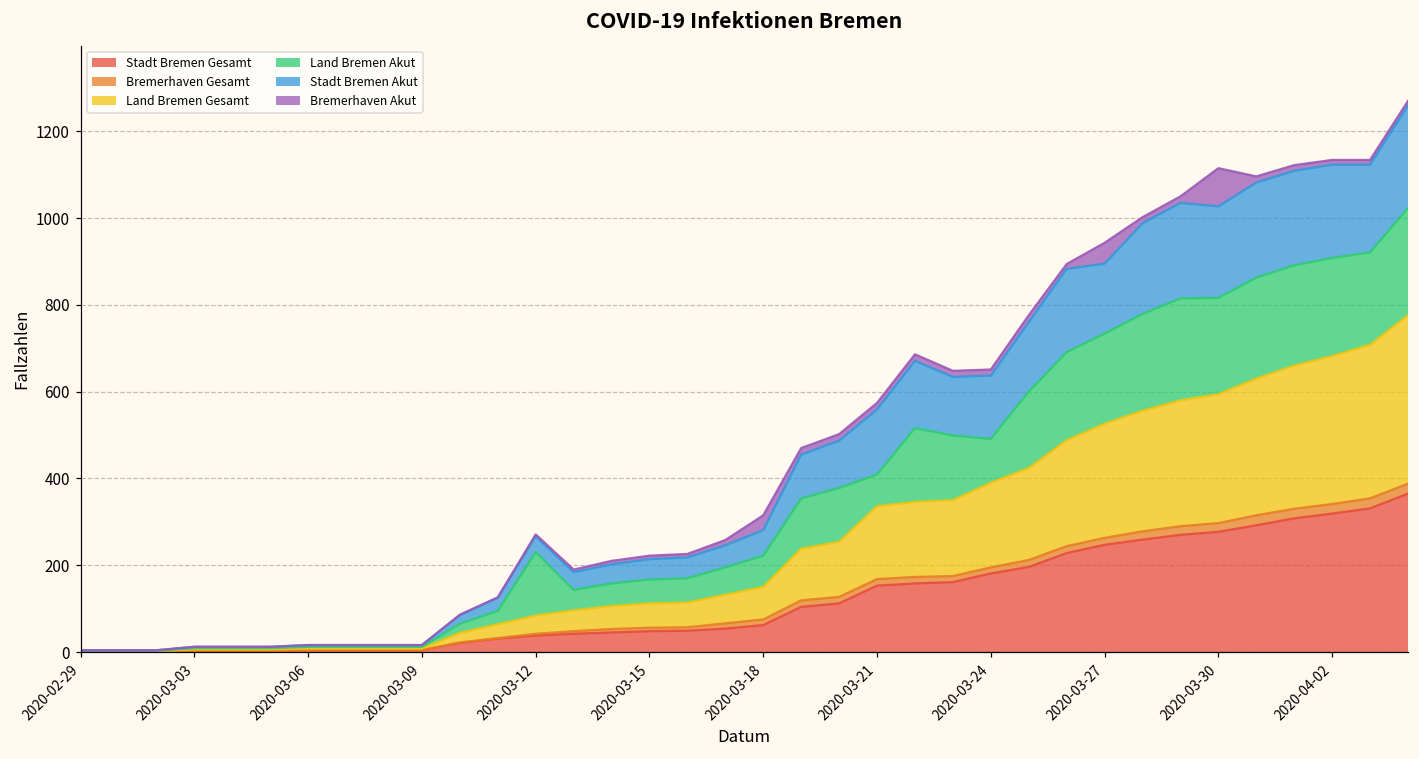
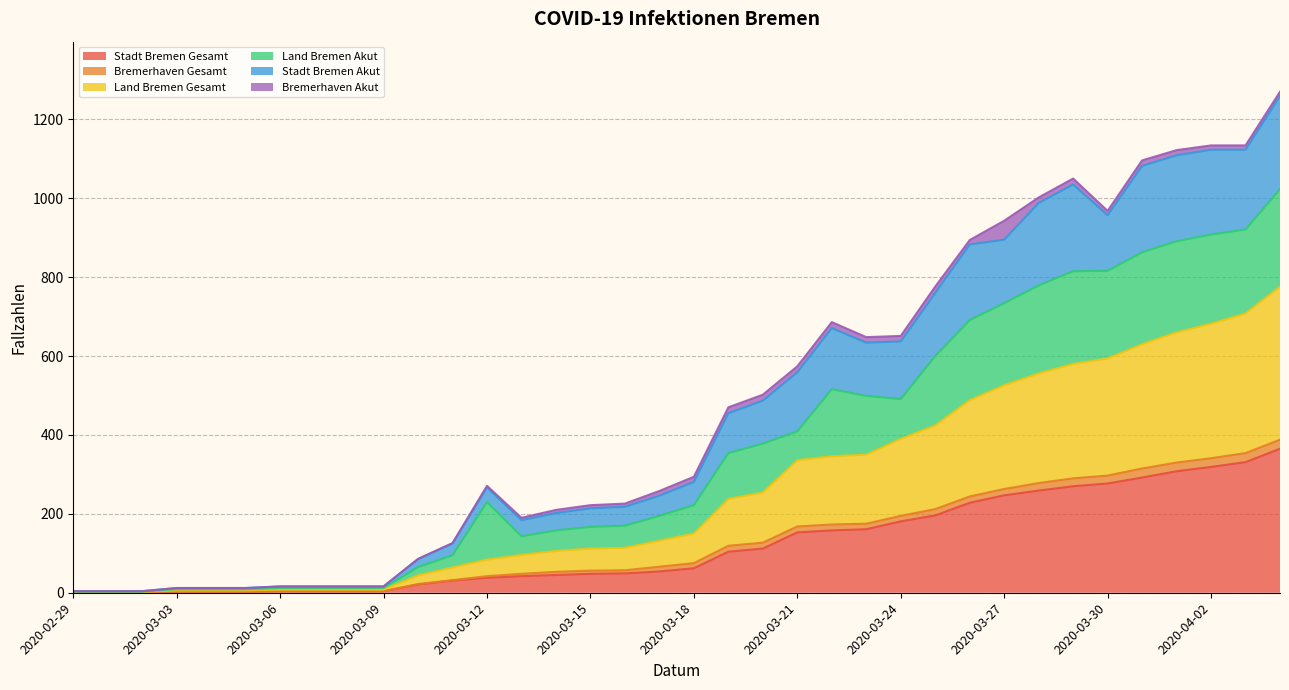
Bremerhaven Akut, 2020-03-18: 30 -> 10
Stadt Bremen Akut, 2020-03-30: 210 -> 140
Bremerhaven Akut, 2020-03-30: 90 -> 10
